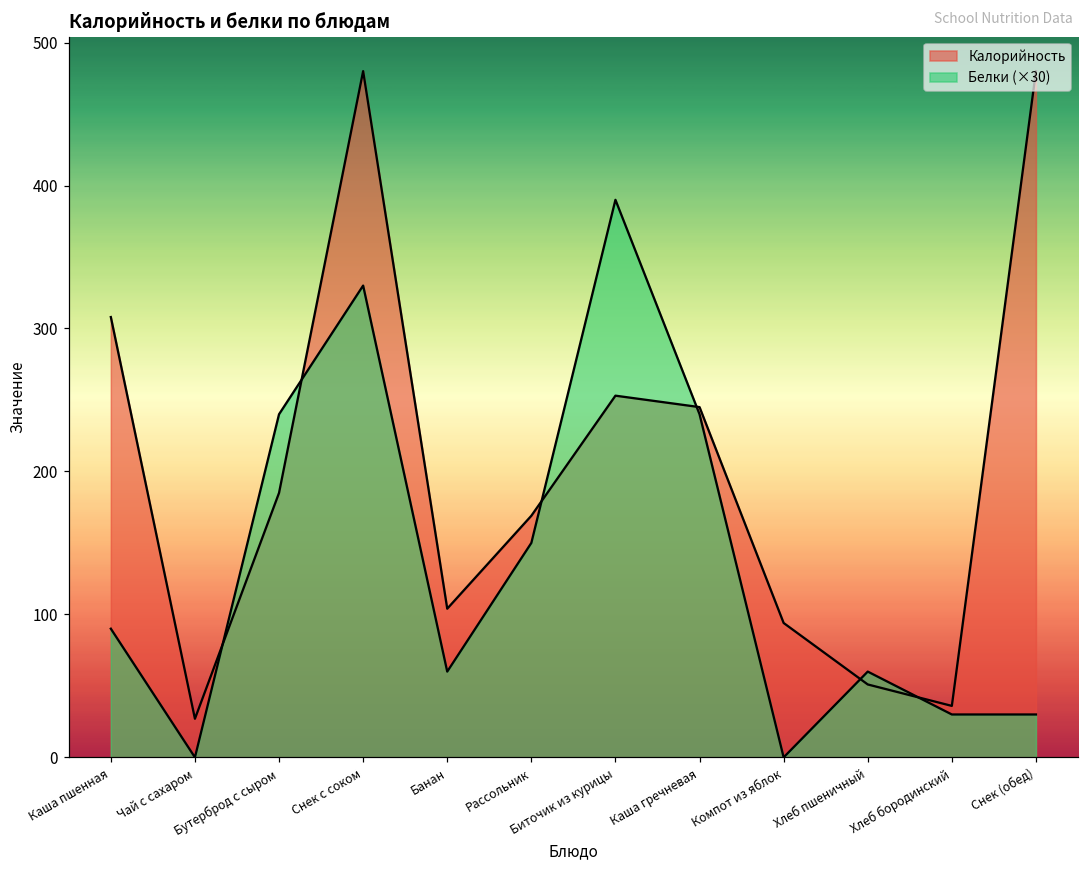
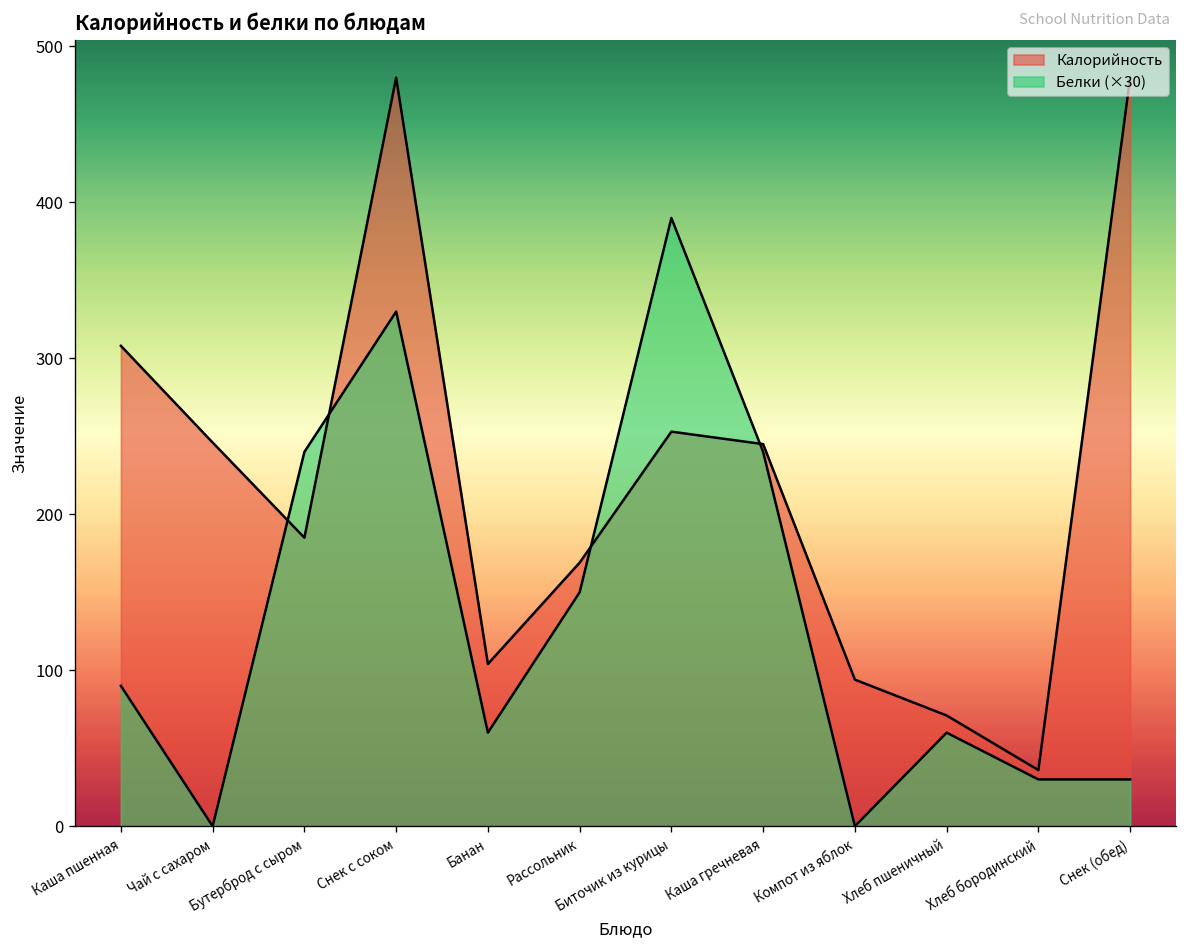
Калорийность, Чай с сахаром: 27 -> 246
Калорийность, Хлеб пшеничный: 51 -> 71
